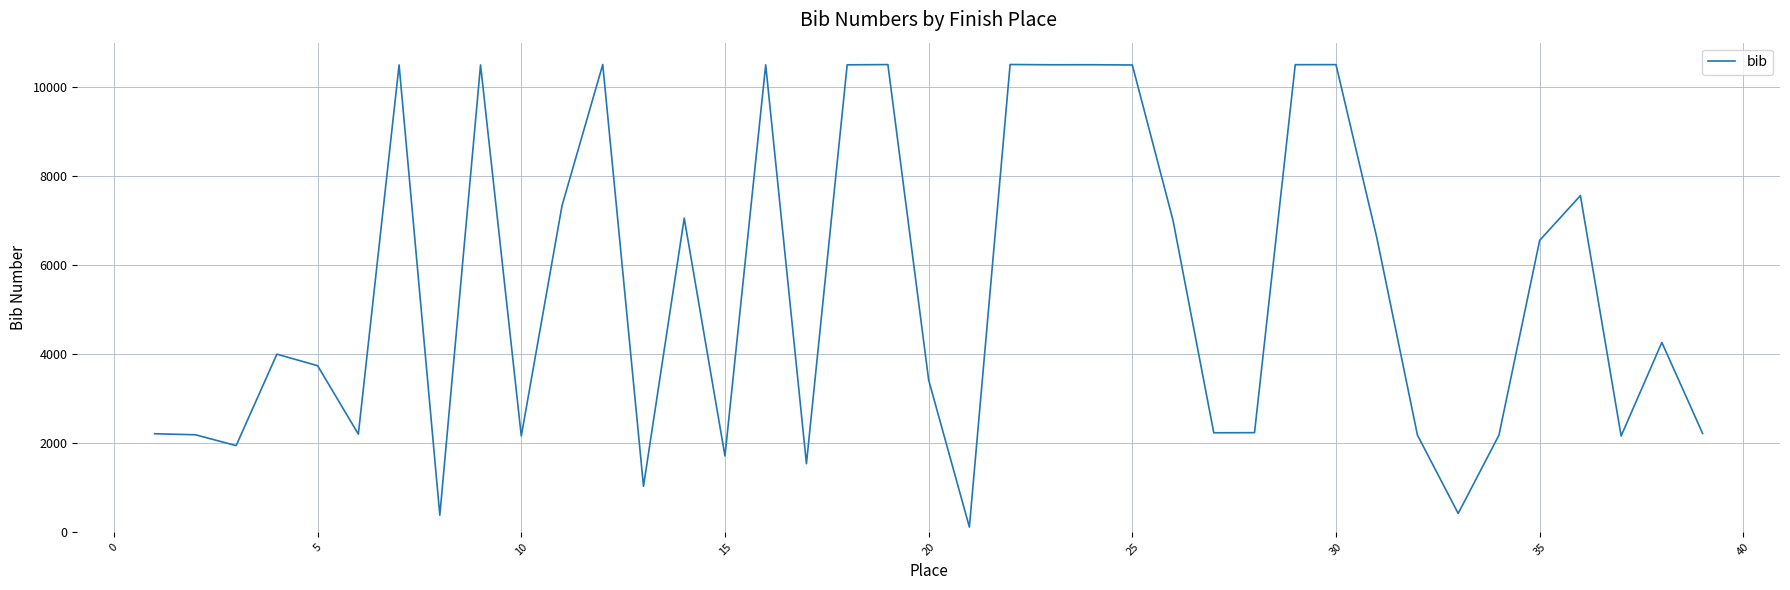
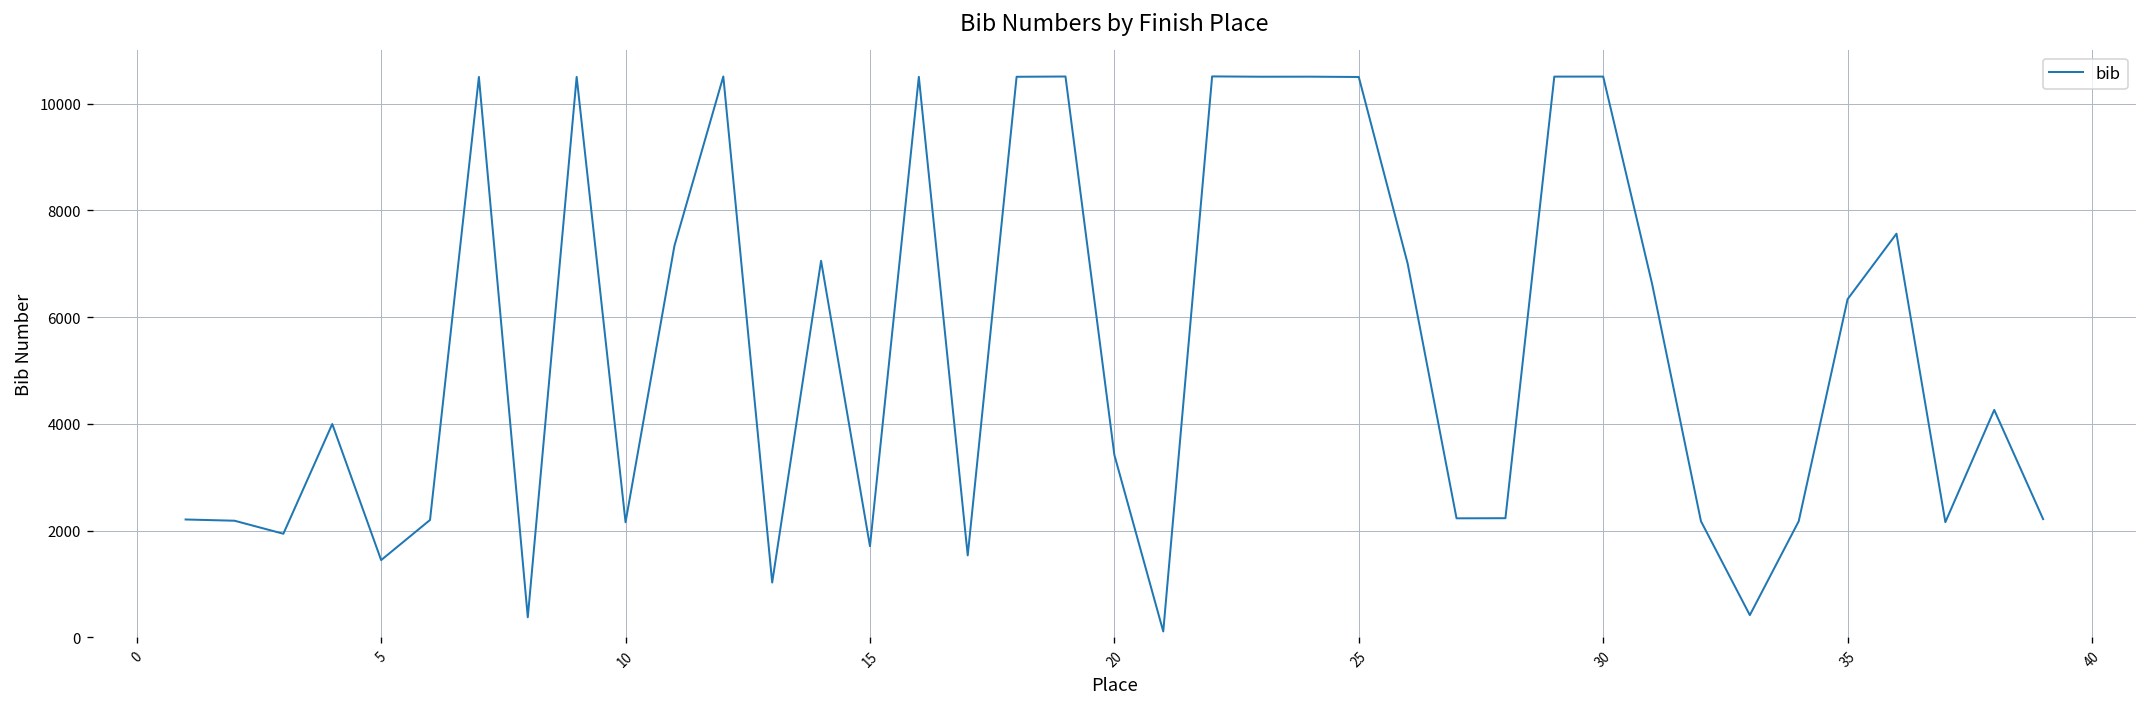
5: 3700 -> 1400
35: 6600 -> 6300
